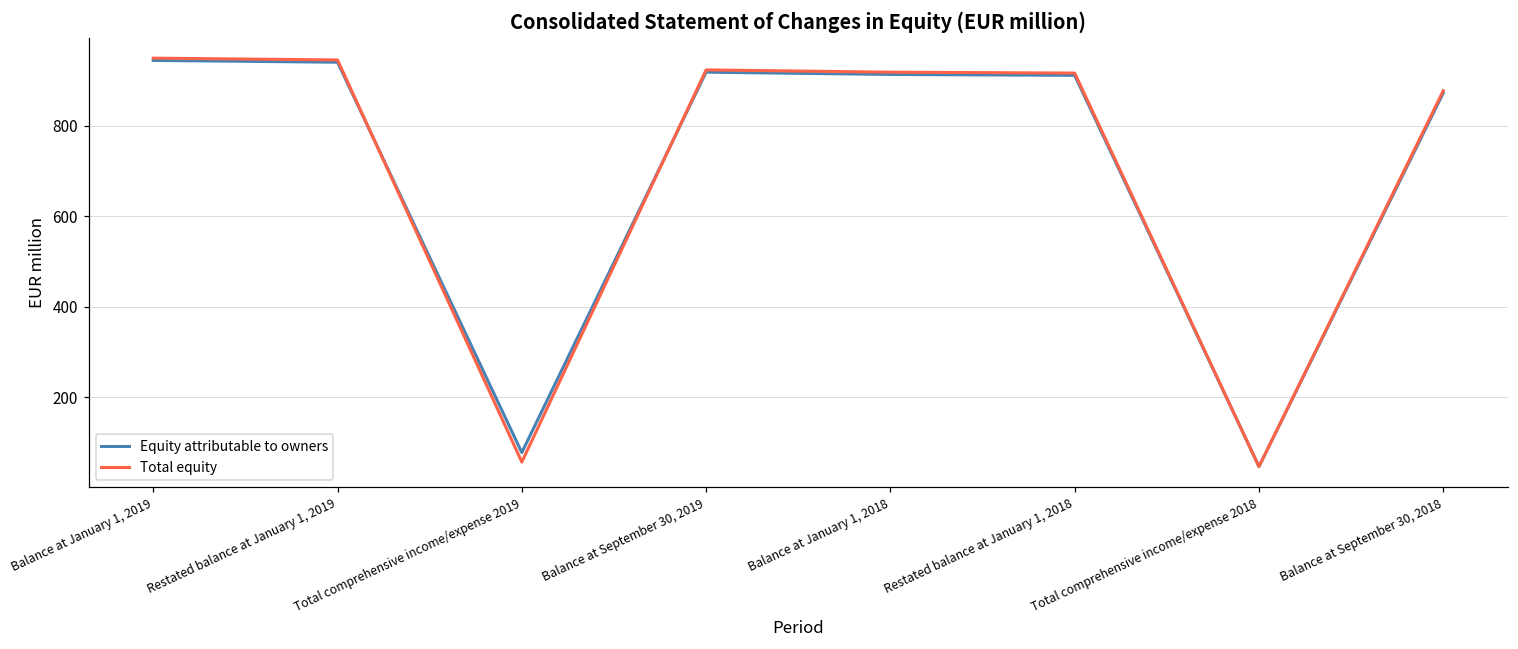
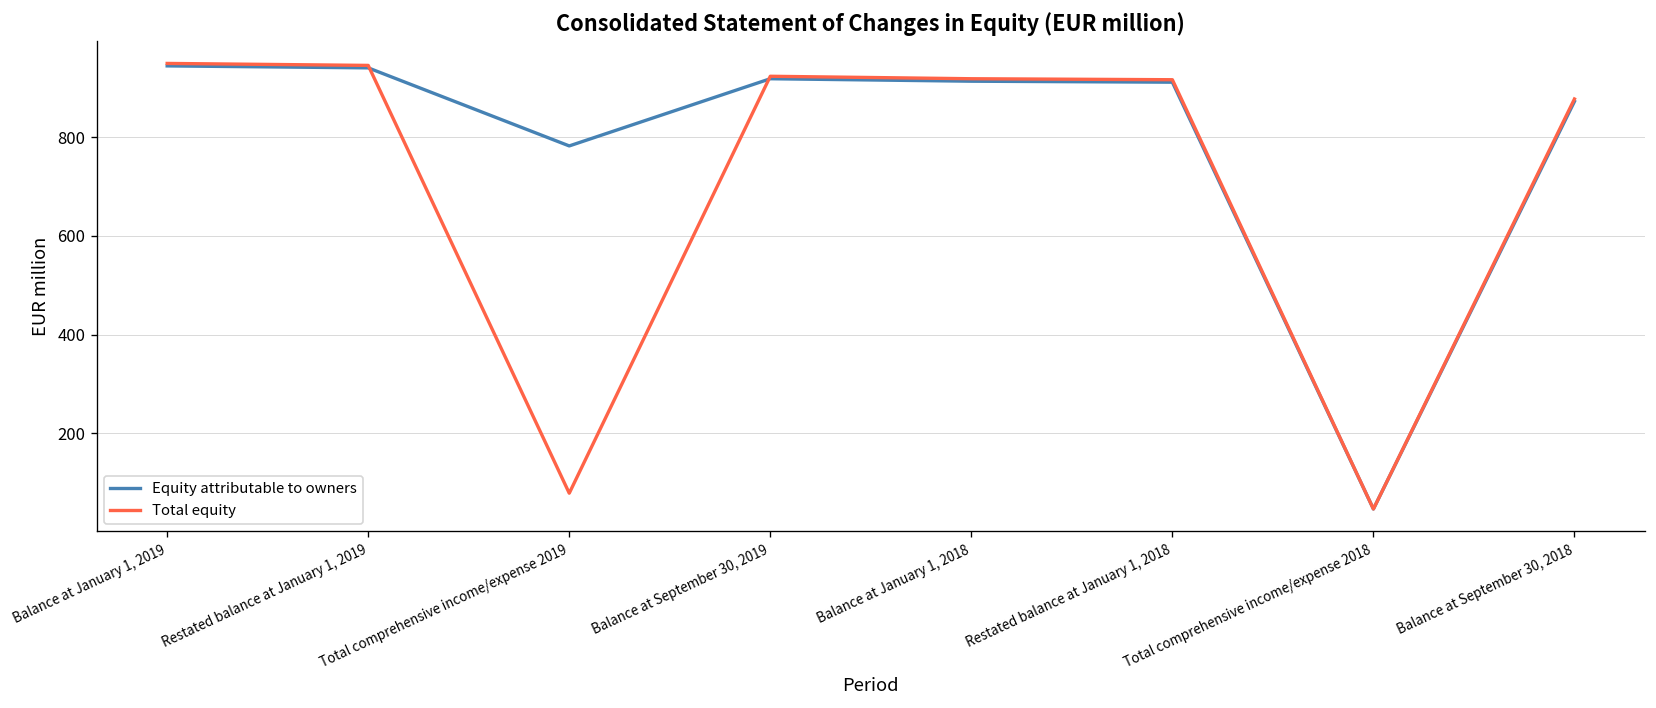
Equity attributable to owners, Total comprehensive income/expense 2019: 80 -> 780
Total equity, Total comprehensive income/expense 2019: 60 -> 80
